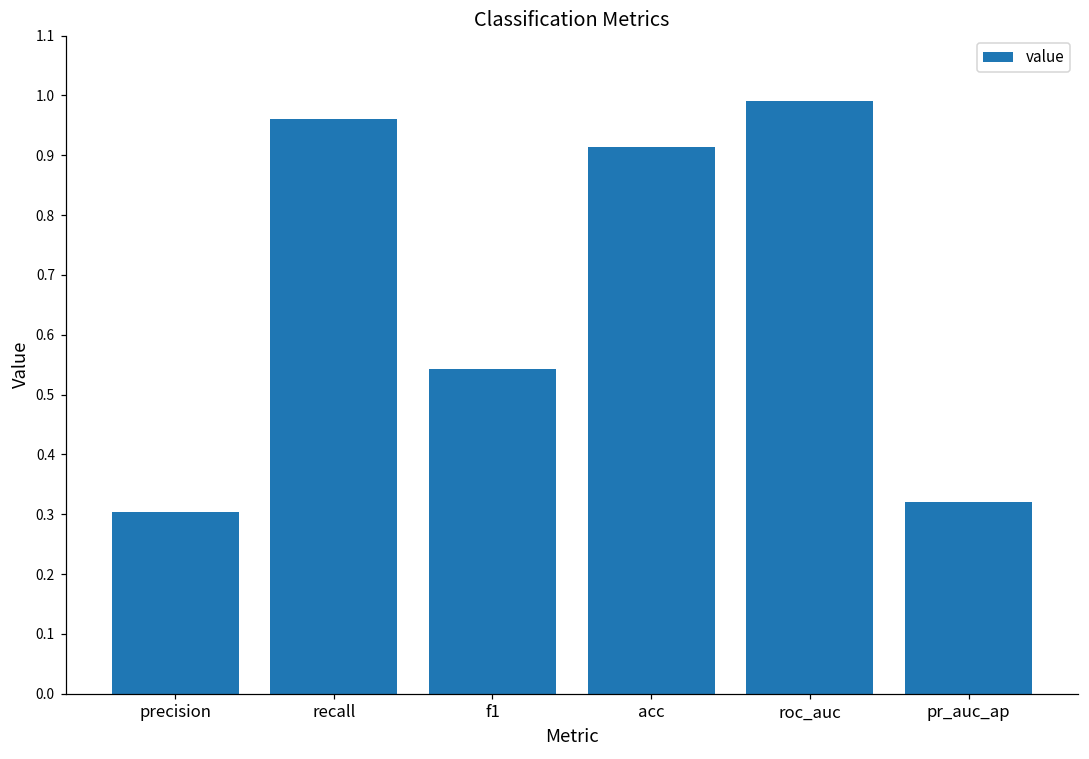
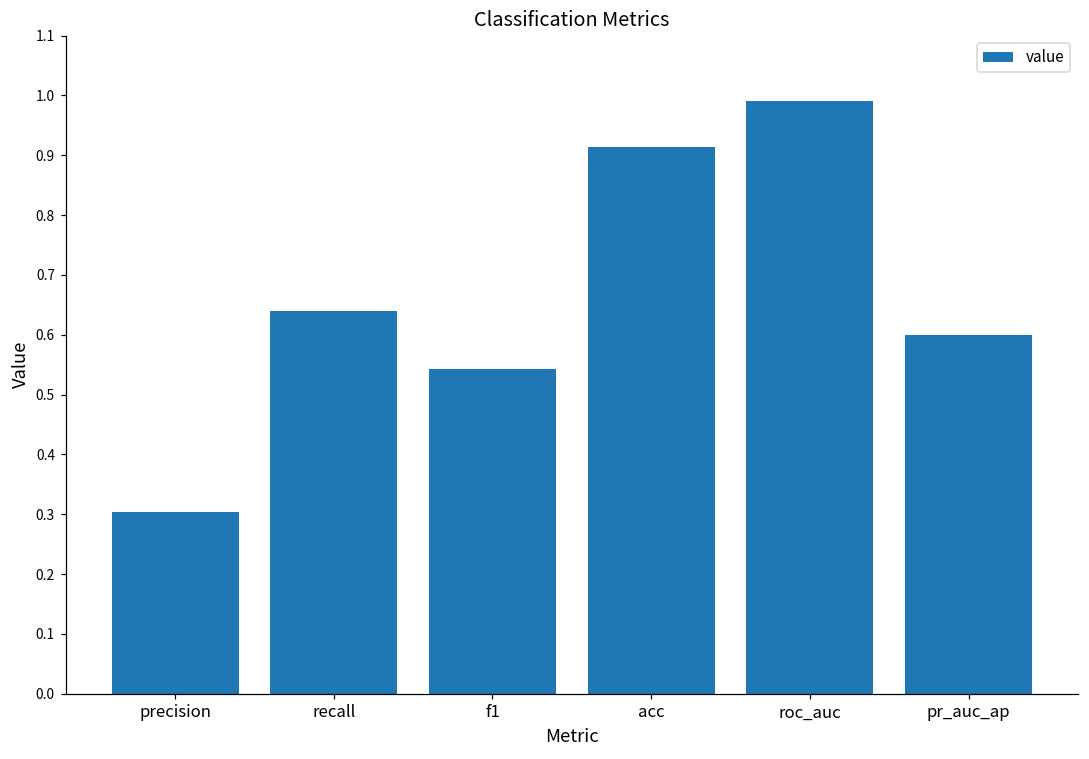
recall: 0.96 -> 0.64
pr_auc_ap: 0.32 -> 0.60
